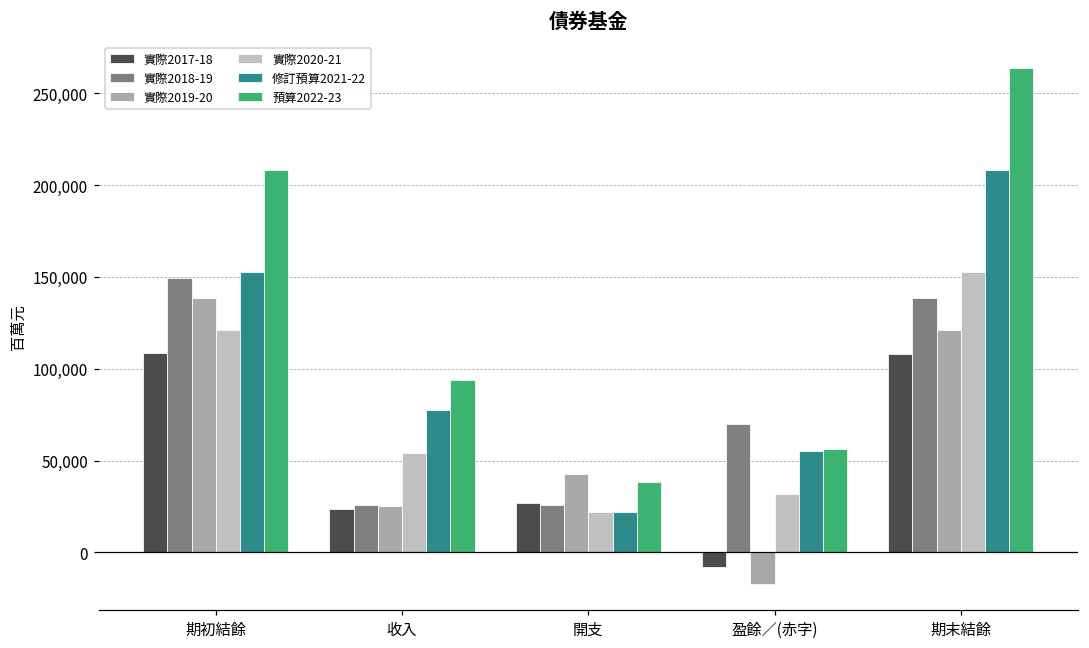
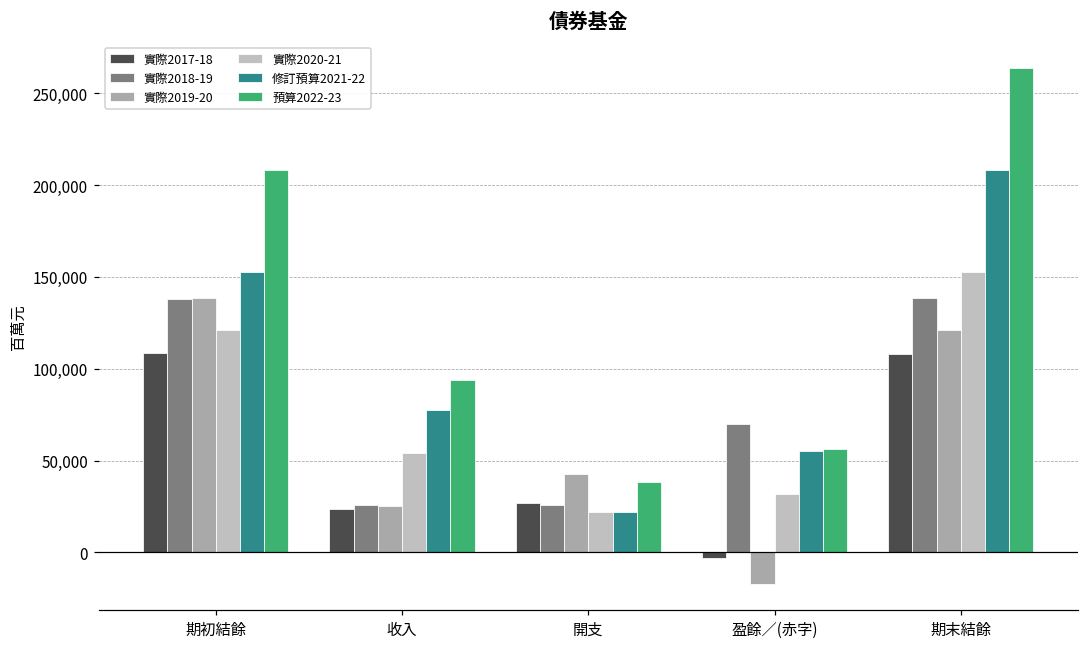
實際2018-19, 期初結餘: 149,000 -> 138,000
實際2017-18, 盈餘／(赤字): -8,000 -> -3,000
